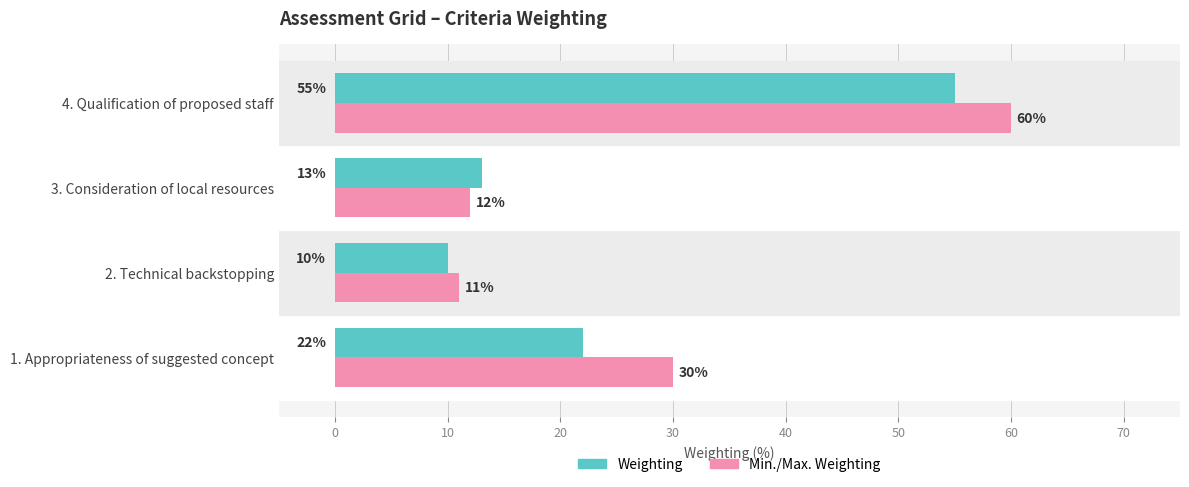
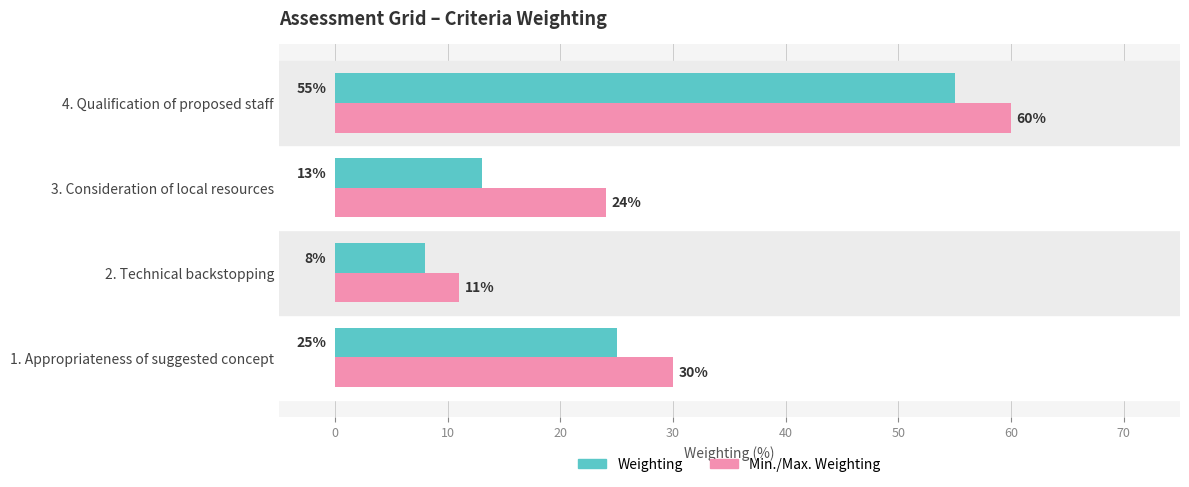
Min./Max. Weighting, 3. Consideration of local resources: 12% -> 24%
Weighting, 2. Technical backstopping: 10% -> 8%
Weighting, 1. Appropriateness of suggested concept: 22% -> 25%
